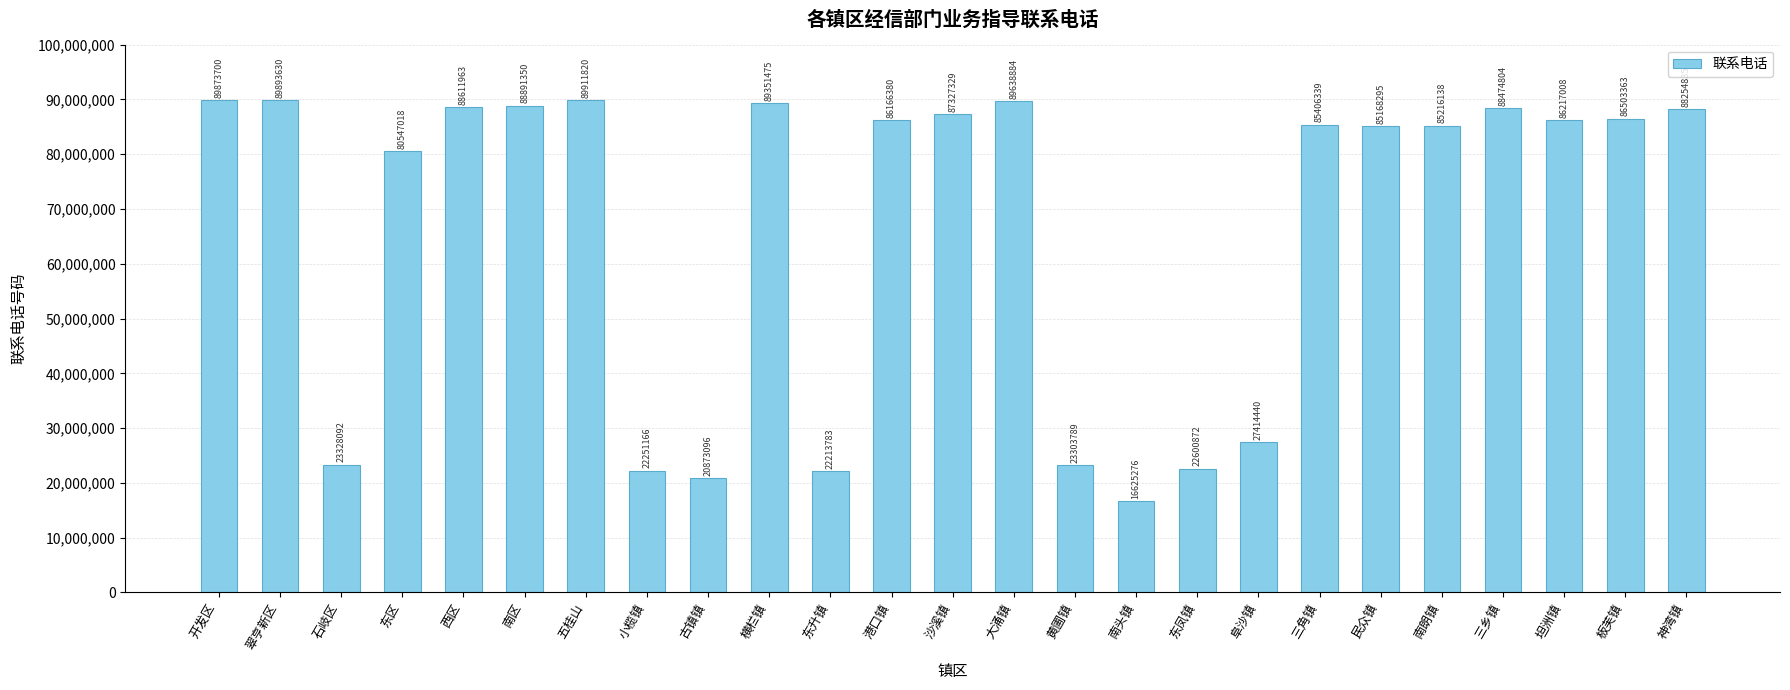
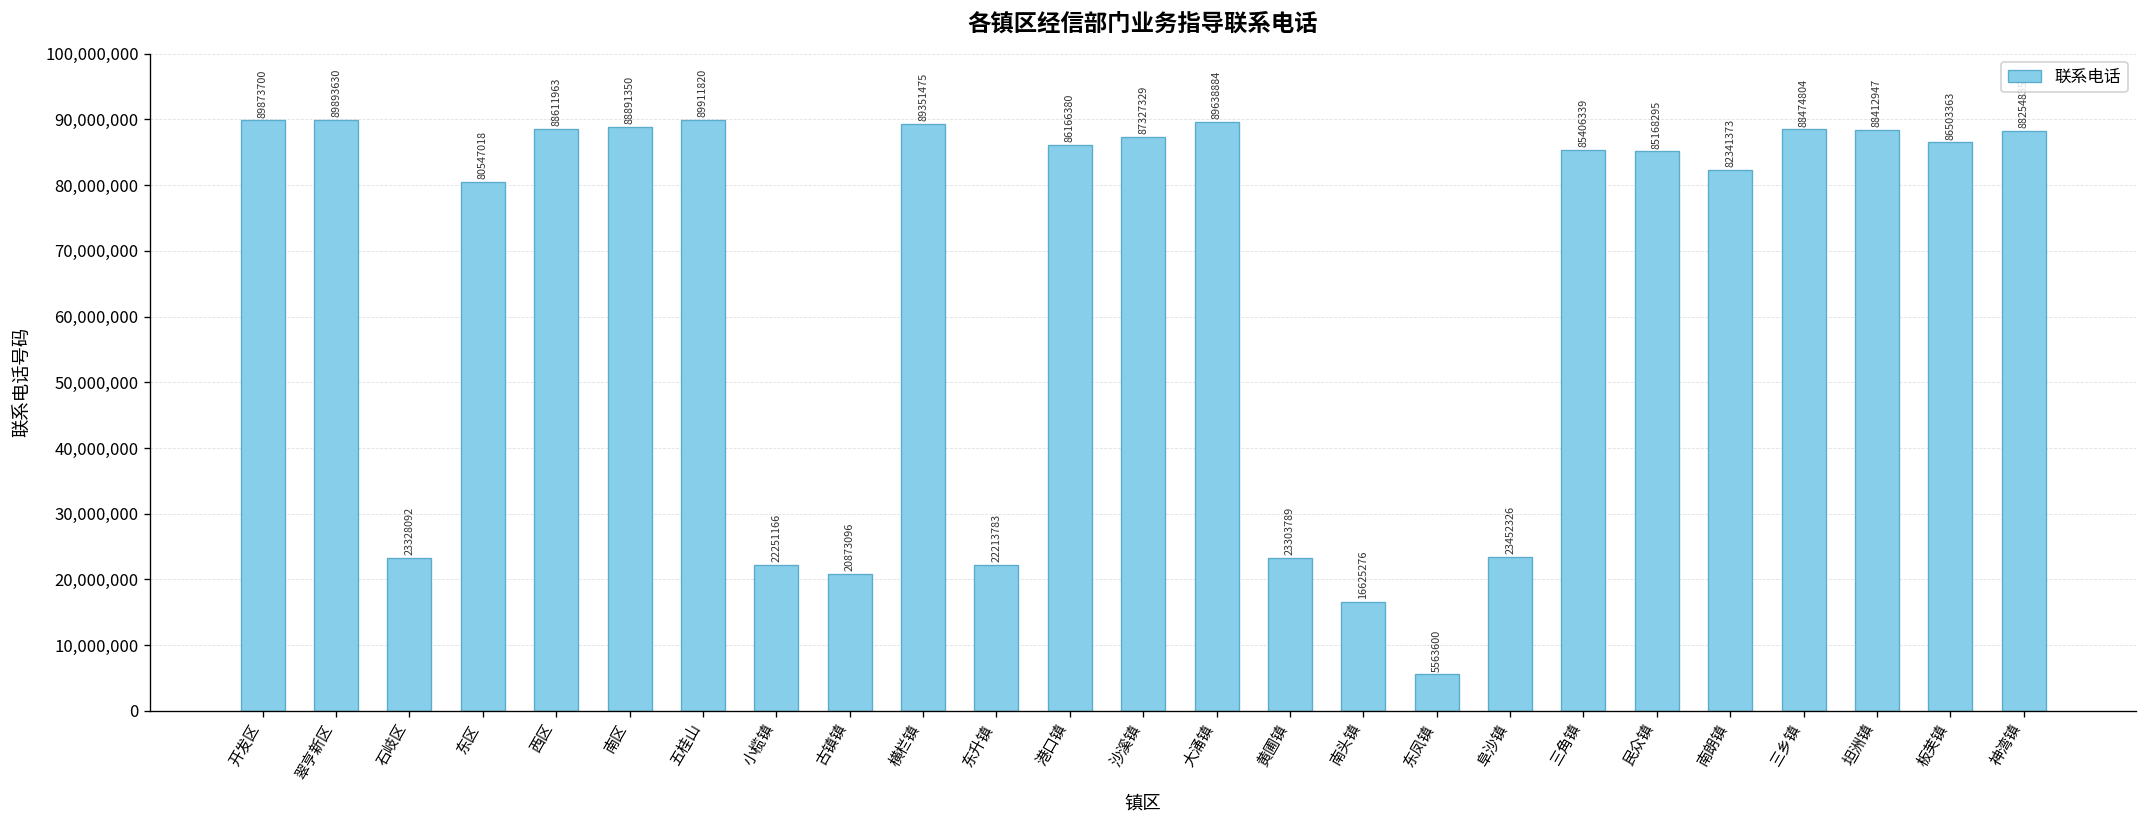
东凤镇: 22600872 -> 5563600
阜沙镇: 27414440 -> 23452326
南朗镇: 85216138 -> 82341373
坦洲镇: 86217008 -> 88412947
